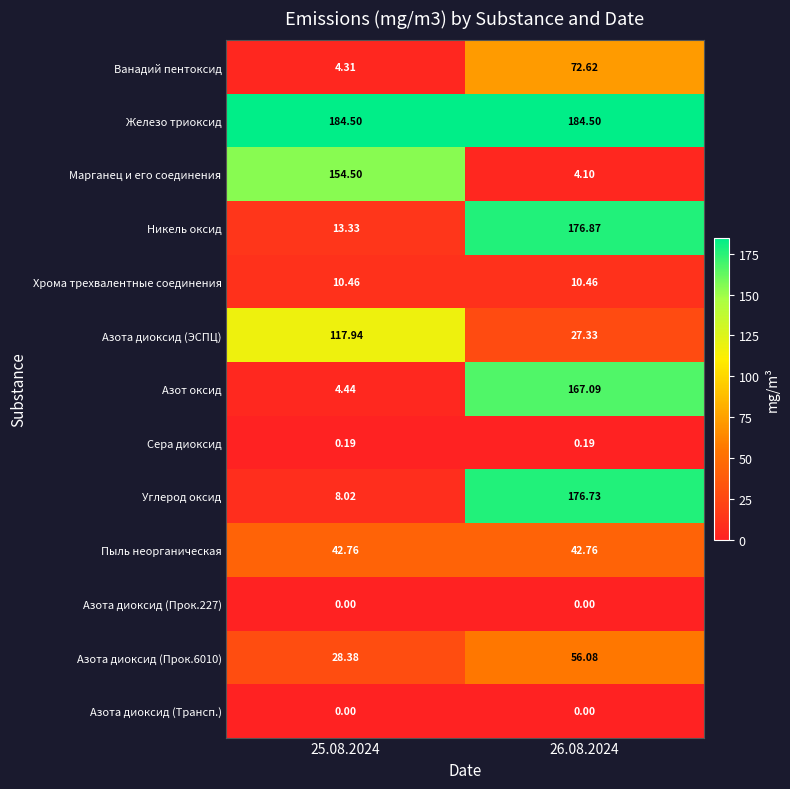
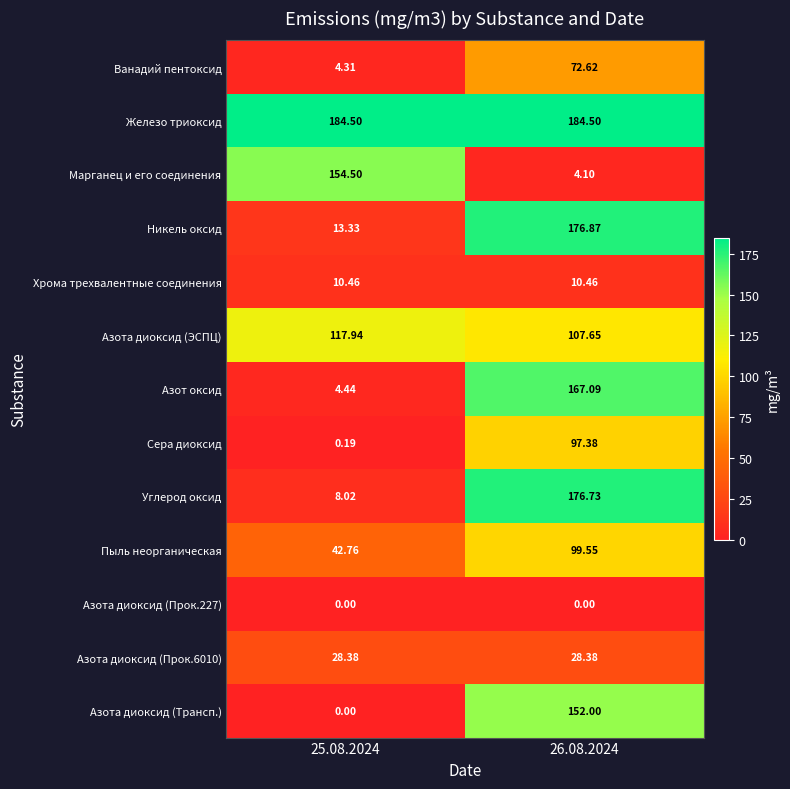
Азота диоксид (ЭСПЦ), 26.08.2024: 27.33 -> 107.65
Сера диоксид, 26.08.2024: 0.19 -> 97.38
Пыль неорганическая, 26.08.2024: 42.76 -> 99.55
Азота диоксид (Прок.6010), 26.08.2024: 56.08 -> 28.38
Азота диоксид (Трансп.), 26.08.2024: 0.00 -> 152.00
